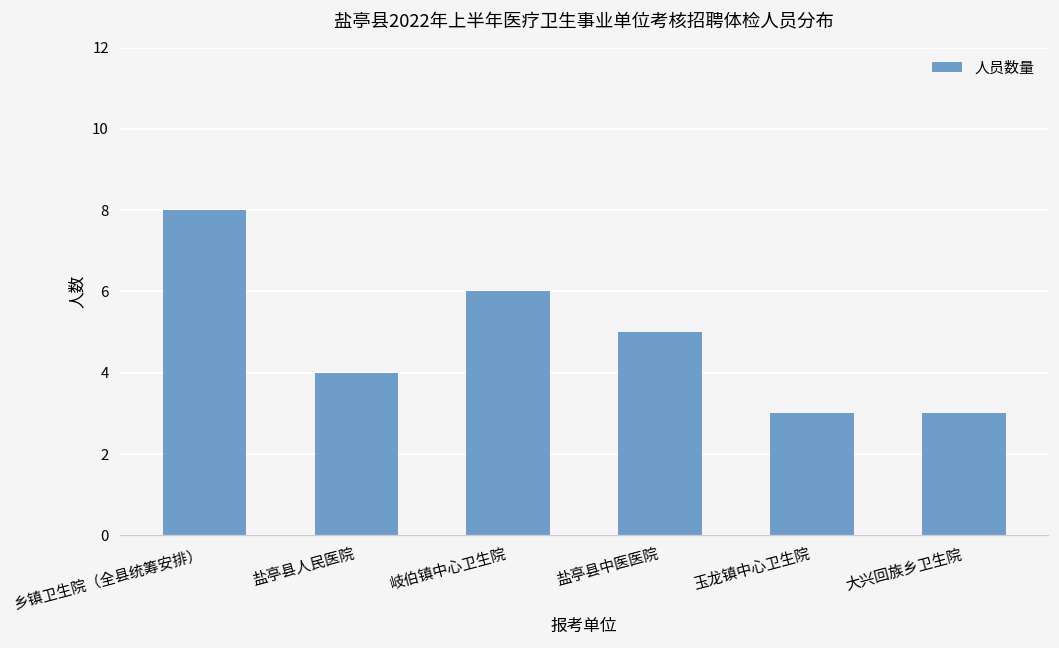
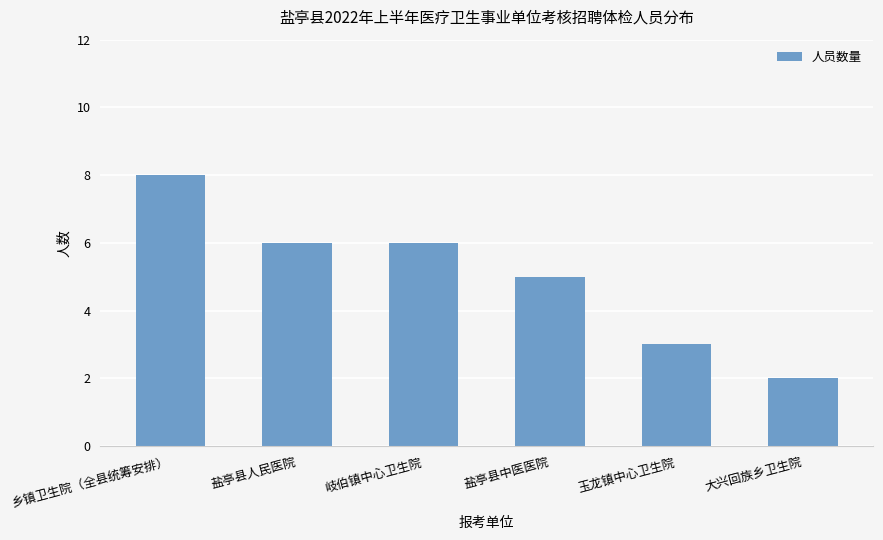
盐亭县人民医院: 4 -> 6
大兴回族乡卫生院: 3 -> 2
